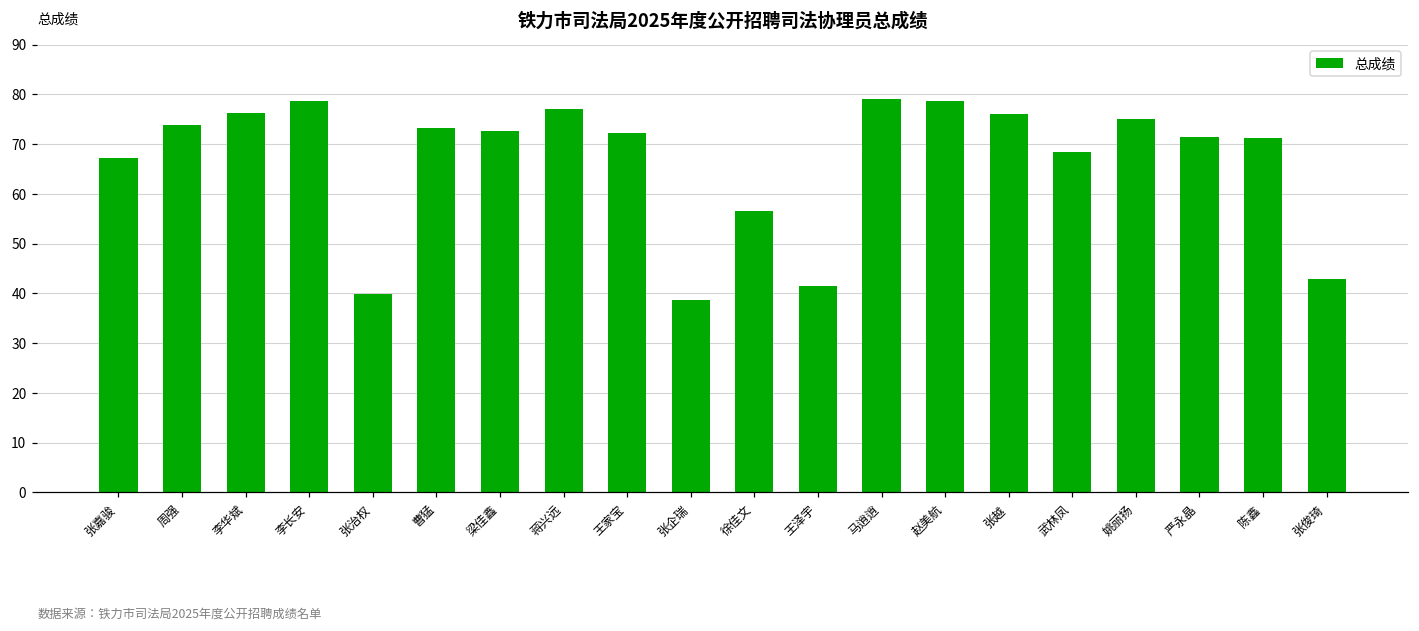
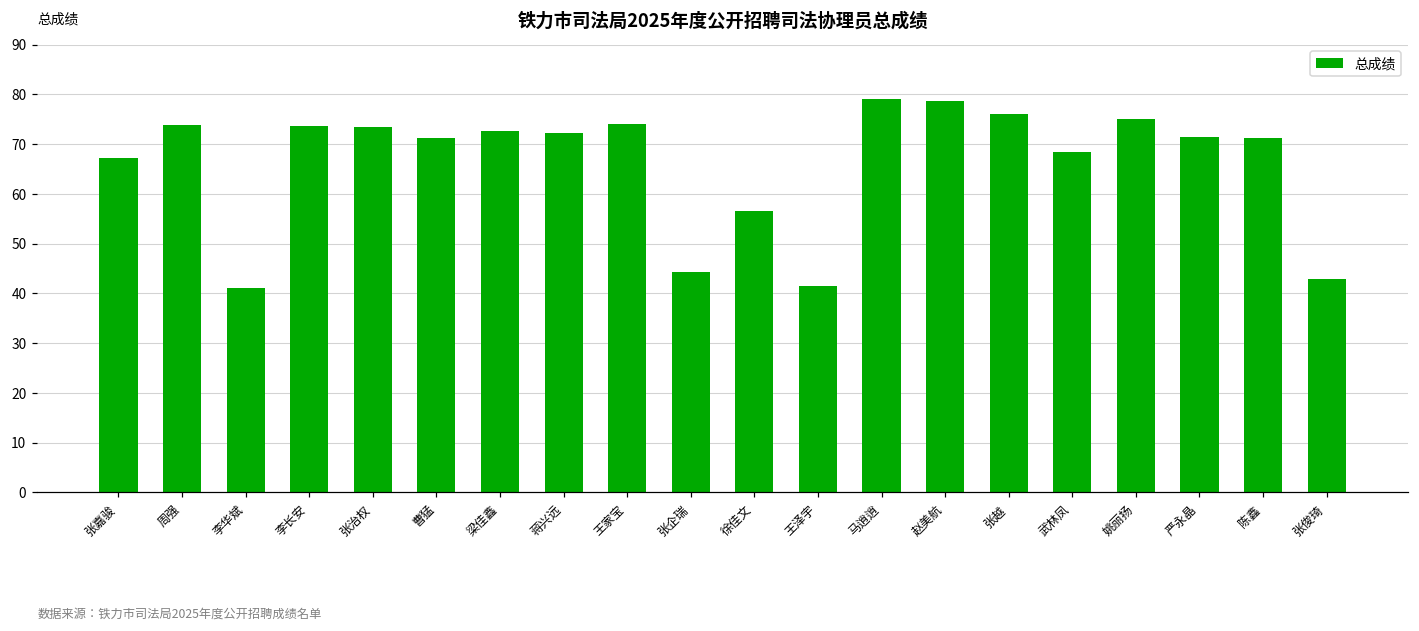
李华斌: 76 -> 41
李长安: 79 -> 74
张治权: 40 -> 73
曹猛: 73 -> 71
蒋兴远: 77 -> 72
王家宝: 72 -> 74
张企瑞: 39 -> 44
